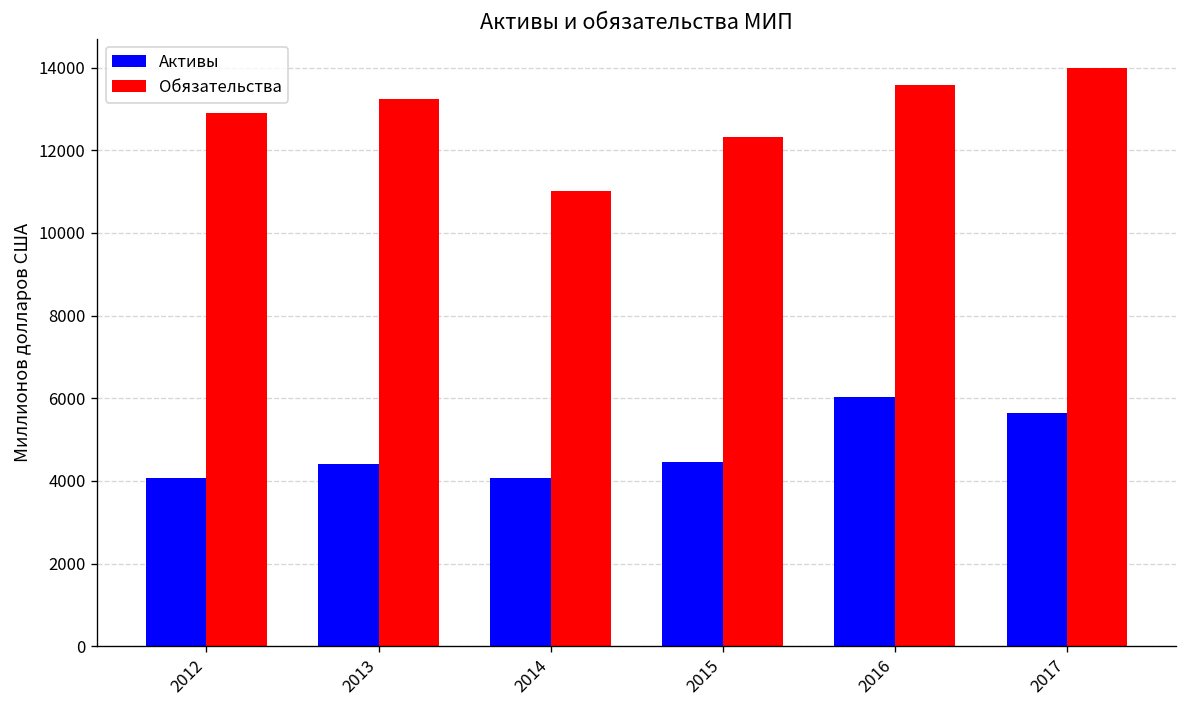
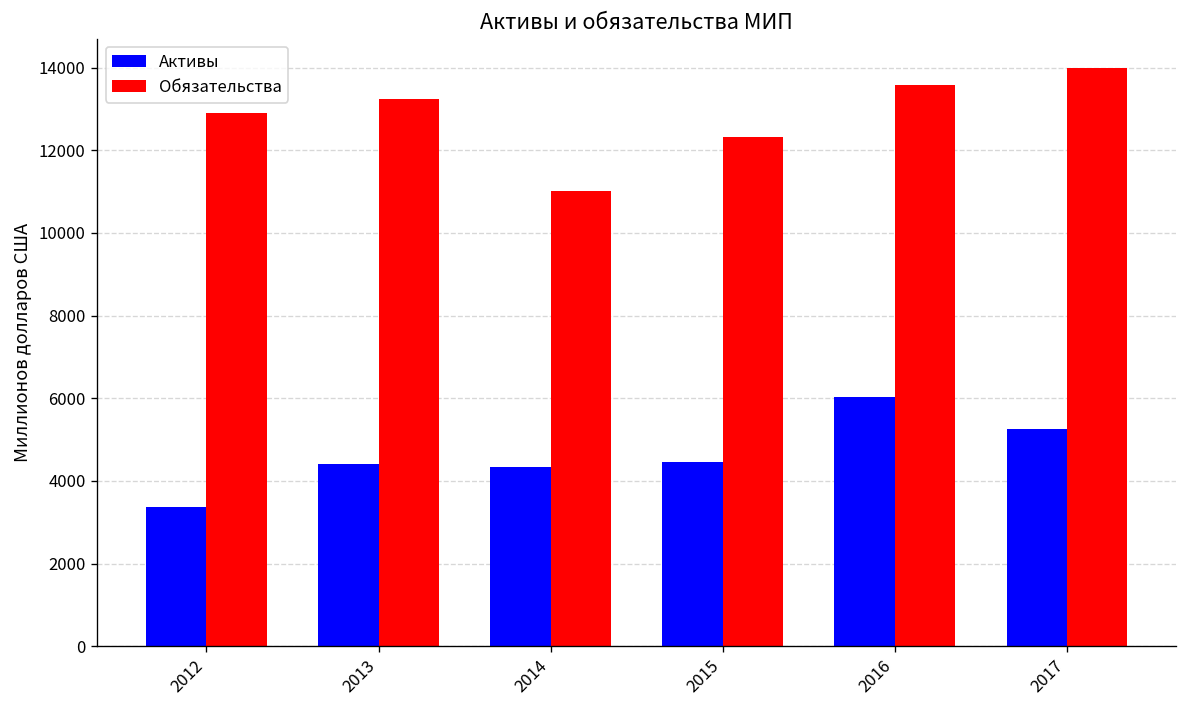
Активы, 2012: 4100 -> 3400
Активы, 2014: 4100 -> 4300
Активы, 2017: 5700 -> 5200
